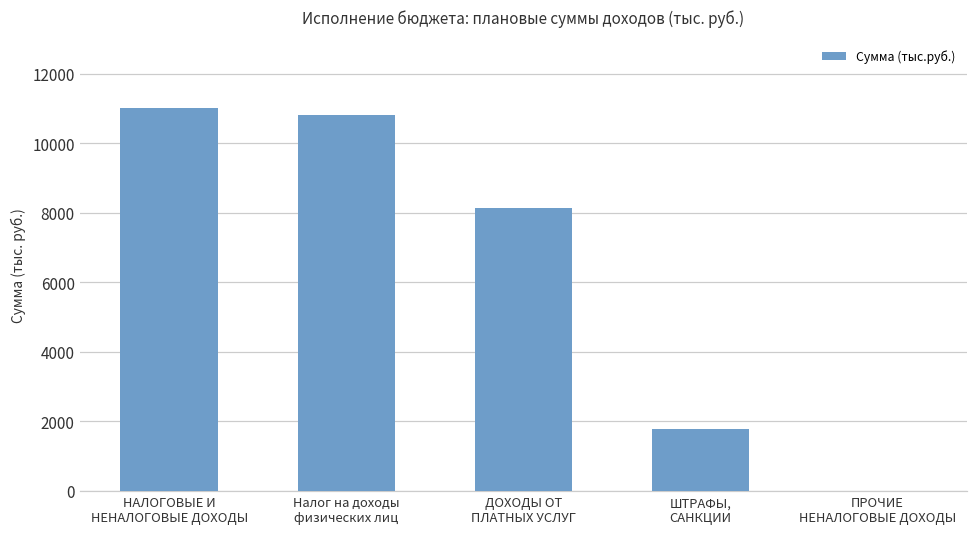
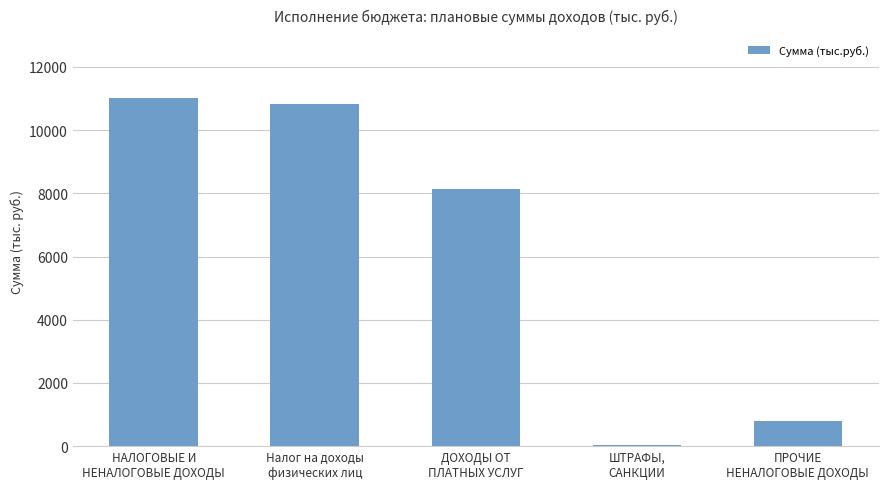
ШТРАФЫ, САНКЦИИ: 1800 -> 0
ПРОЧИЕ НЕНАЛОГОВЫЕ ДОХОДЫ: 0 -> 800
